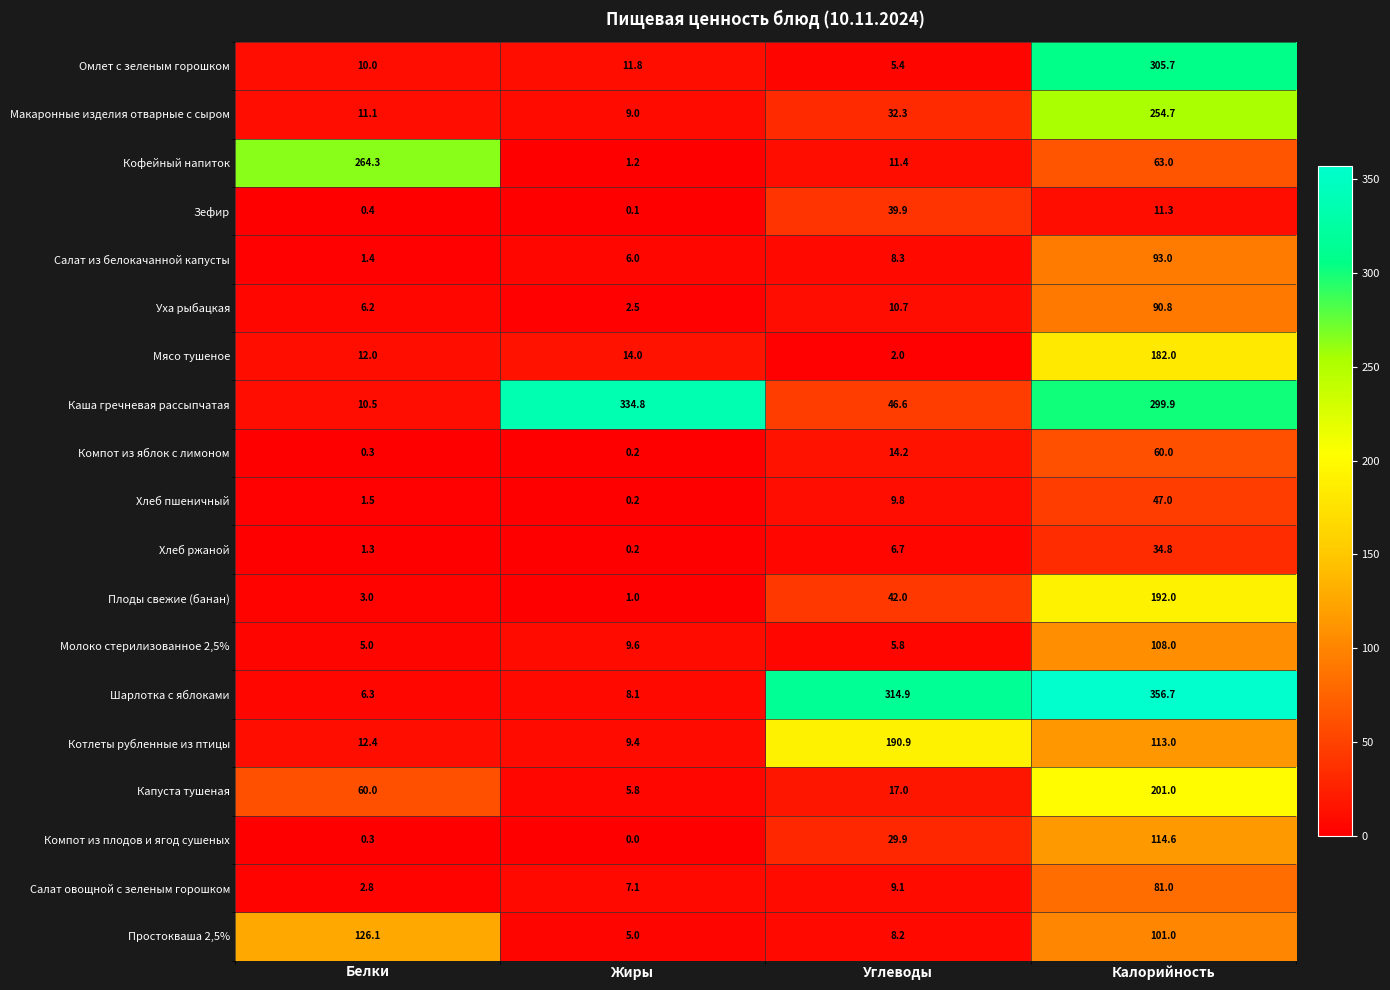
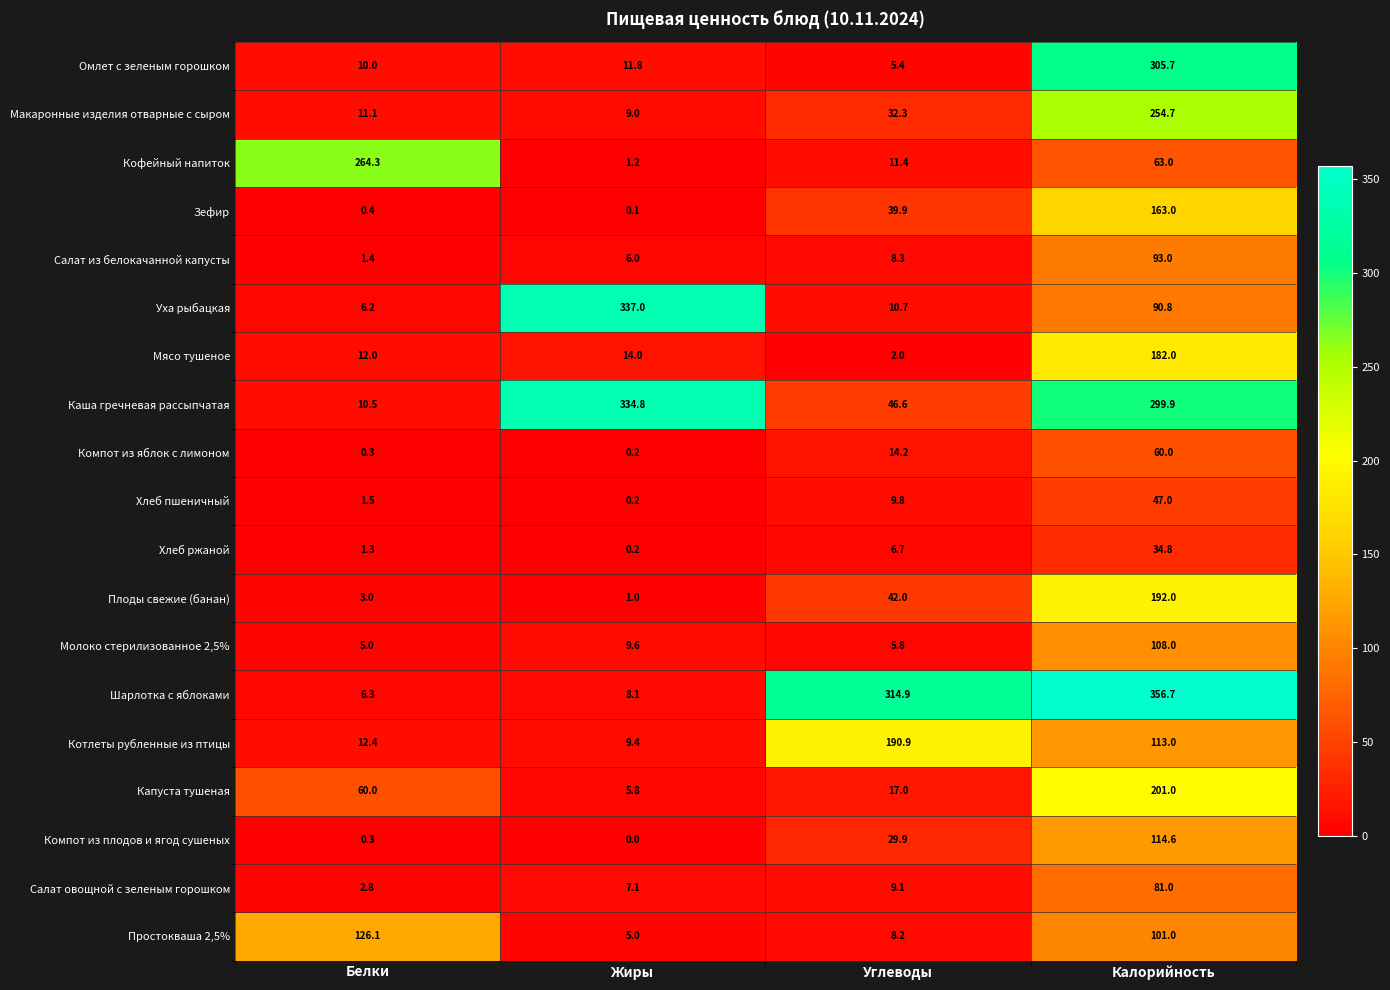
Зефир, Калорийность: 11.3 -> 163.0
Уха рыбацкая, Жиры: 2.5 -> 337.0
